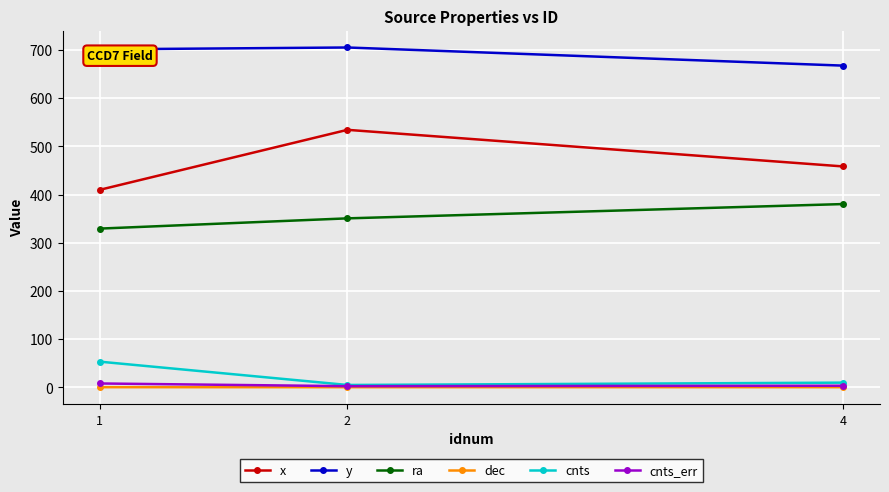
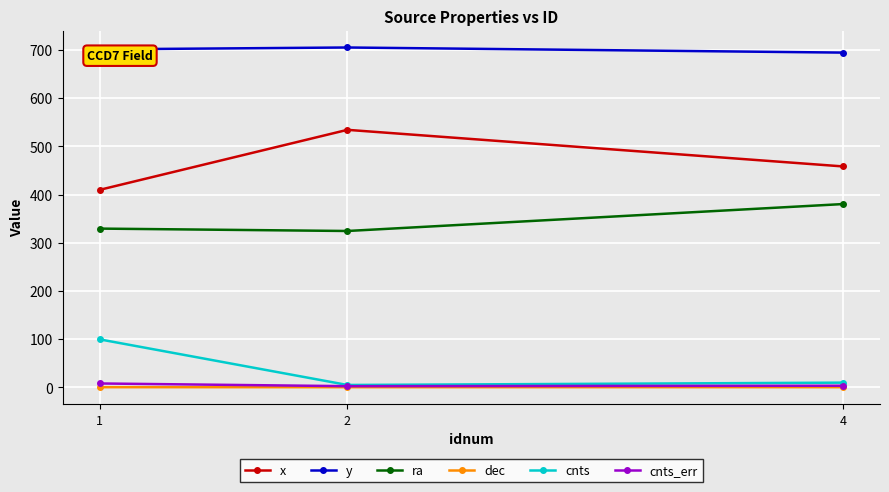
cnts, 1: 50 -> 100
ra, 2: 350 -> 320
y, 4: 670 -> 690
